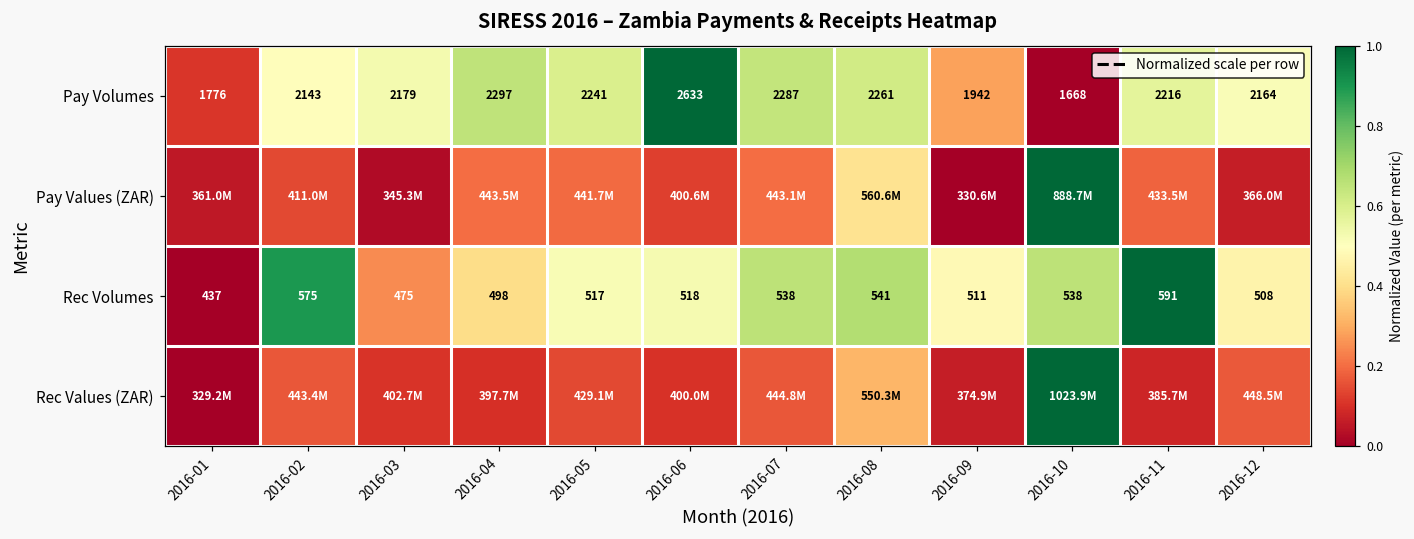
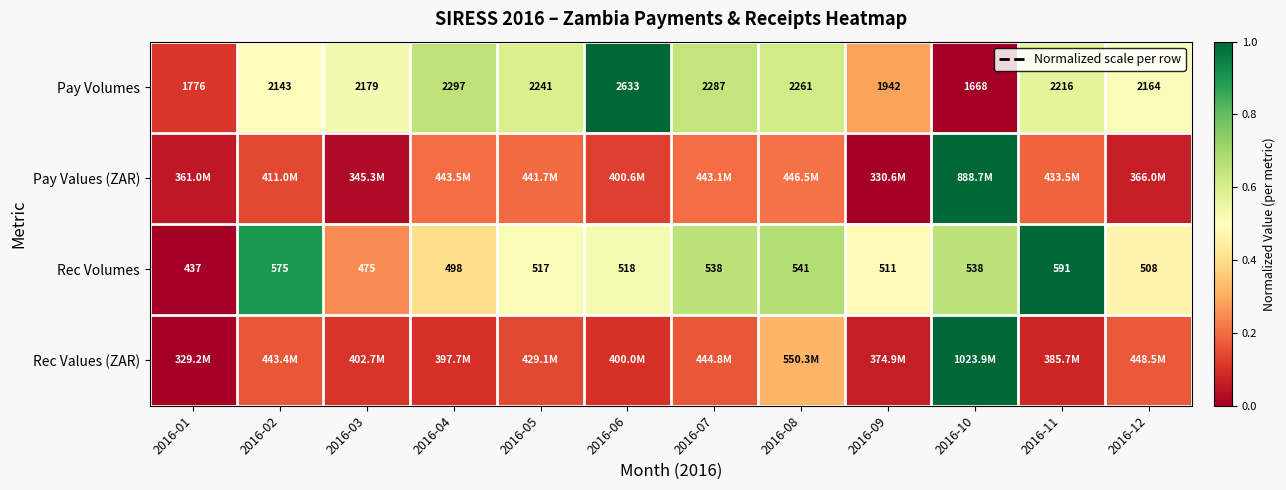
Pay Values (ZAR), 2016-08: 560.6M -> 446.5M
